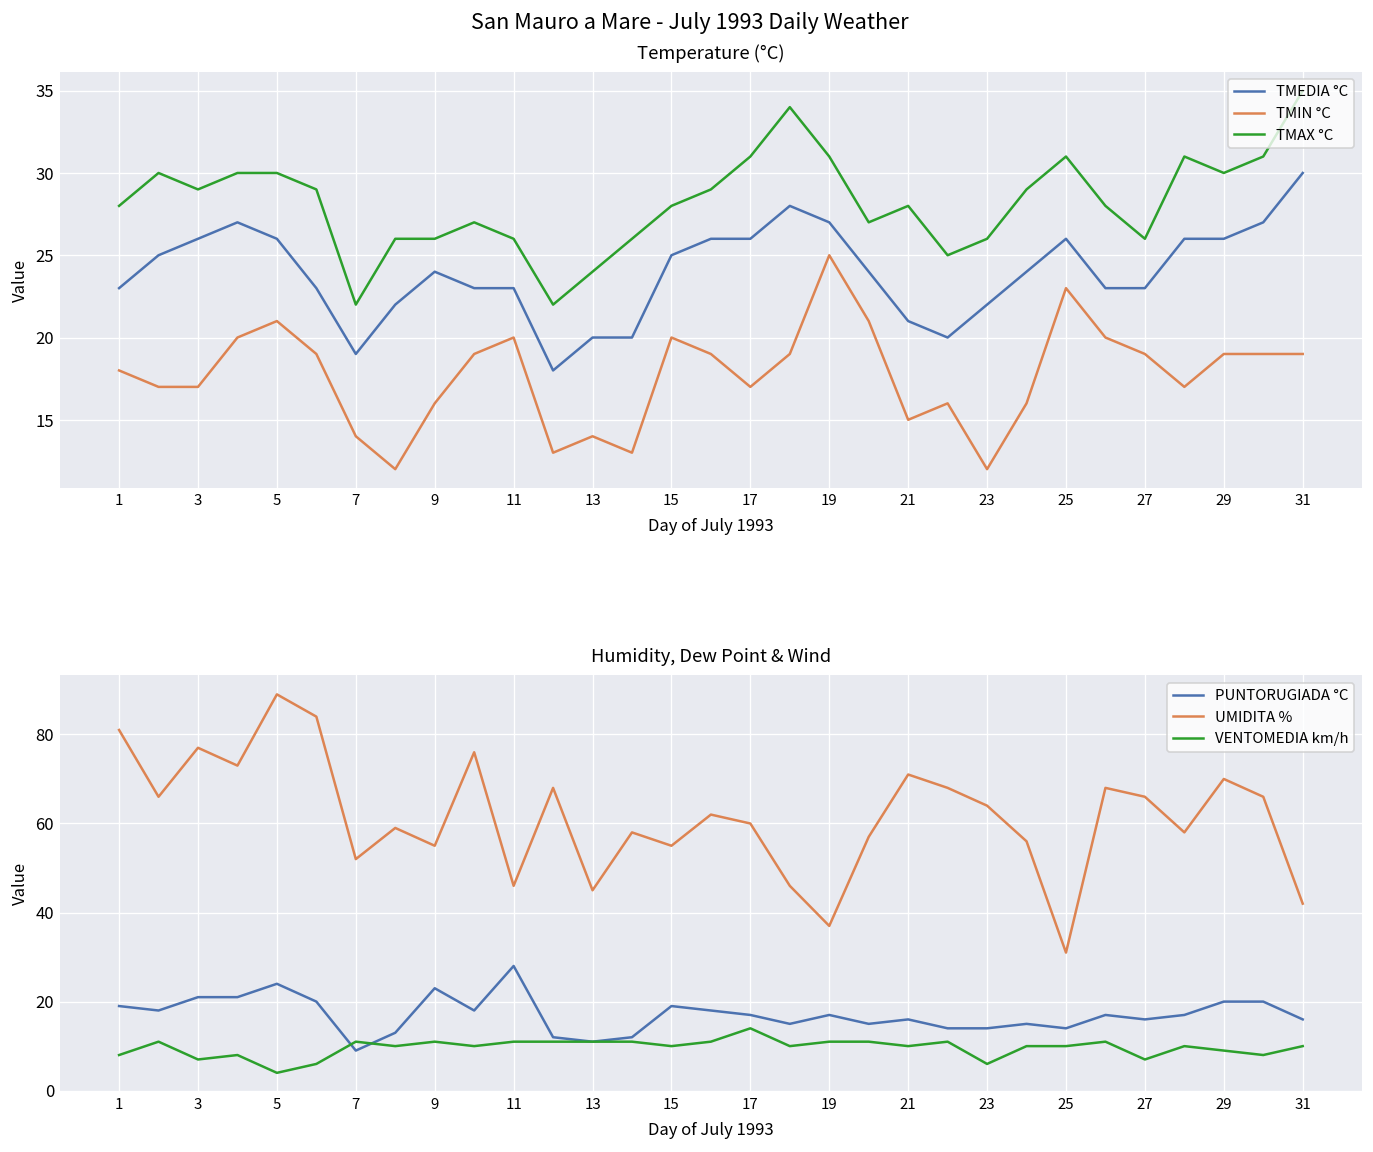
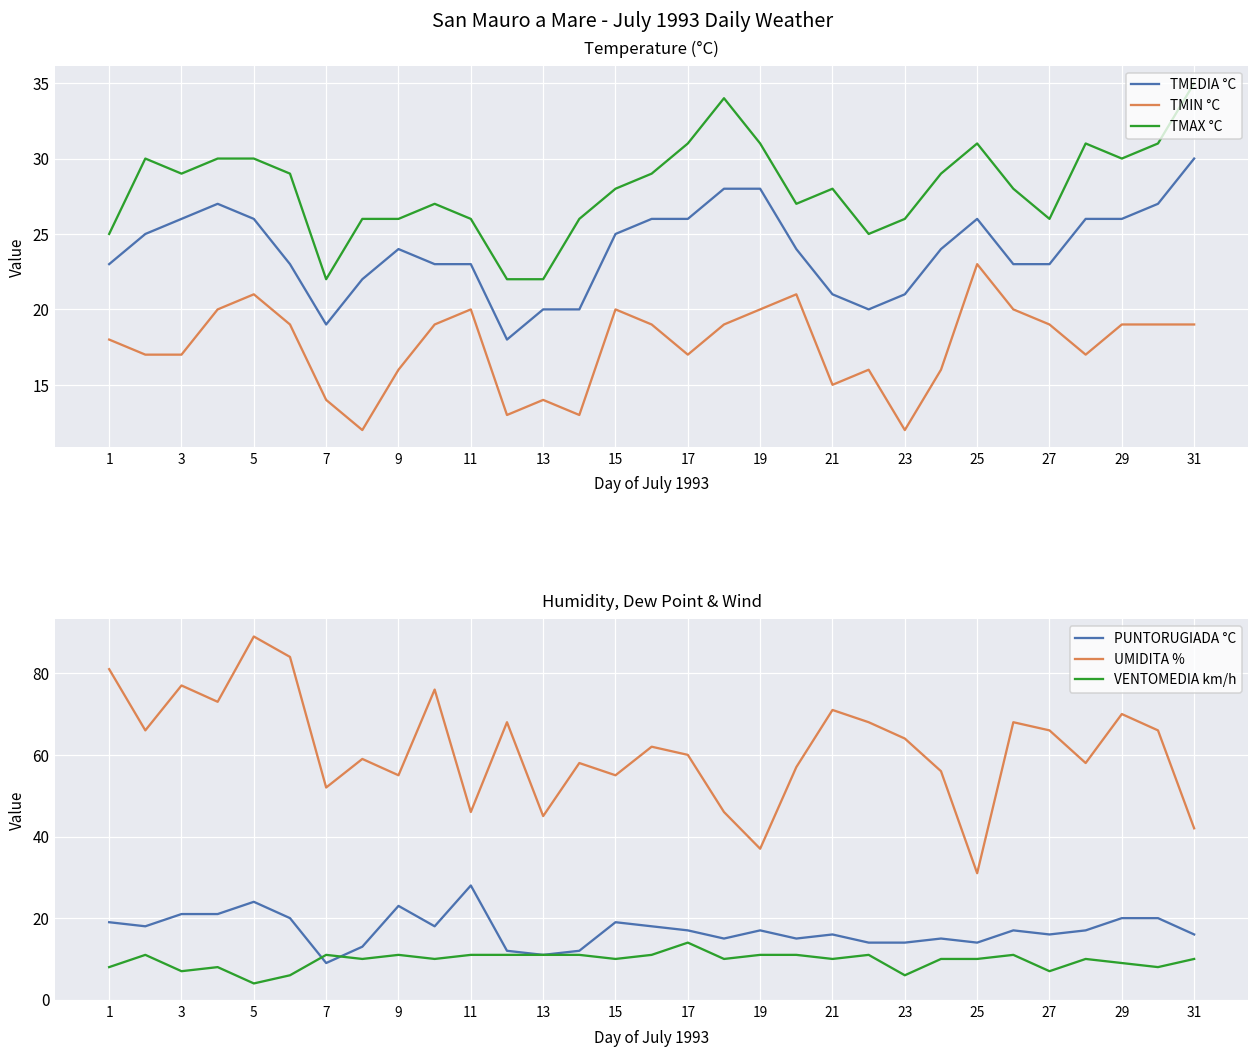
Temperature (°C), TMAX °C, 1: 28 -> 25
Temperature (°C), TMAX °C, 13: 24 -> 22
Temperature (°C), TMEDIA °C, 19: 27 -> 28
Temperature (°C), TMIN °C, 19: 25 -> 20
Temperature (°C), TMEDIA °C, 23: 22 -> 21
